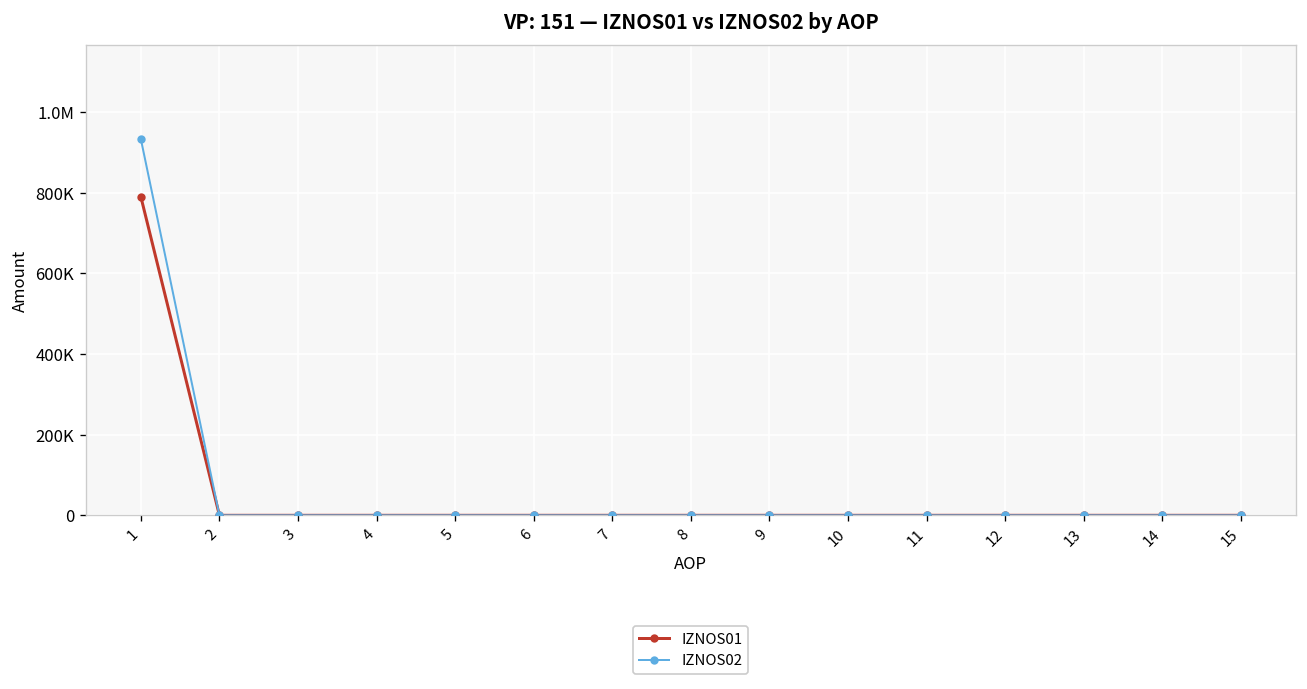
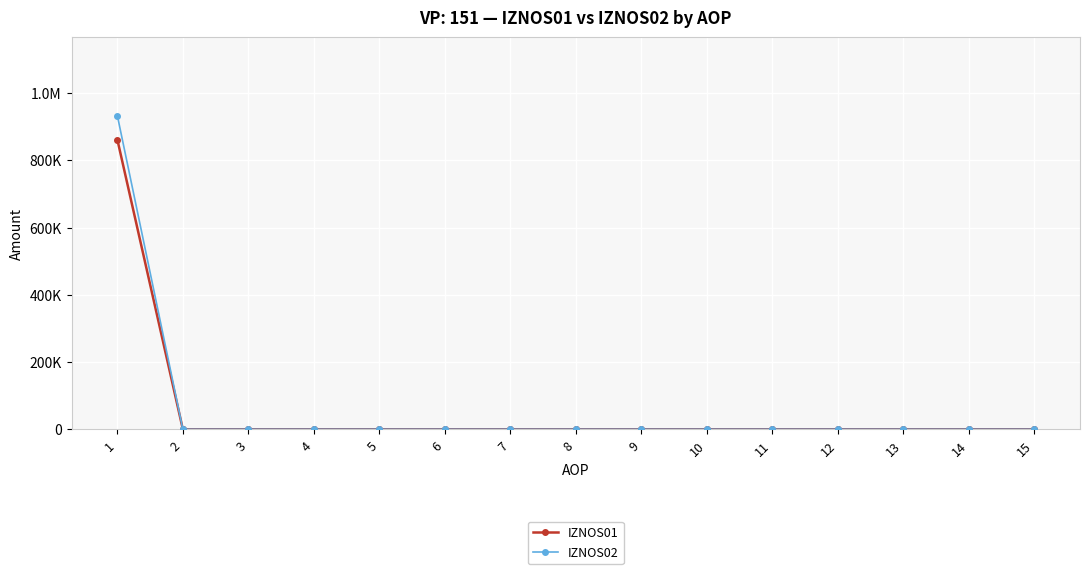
IZNOS01, 1: 790000 -> 860000
